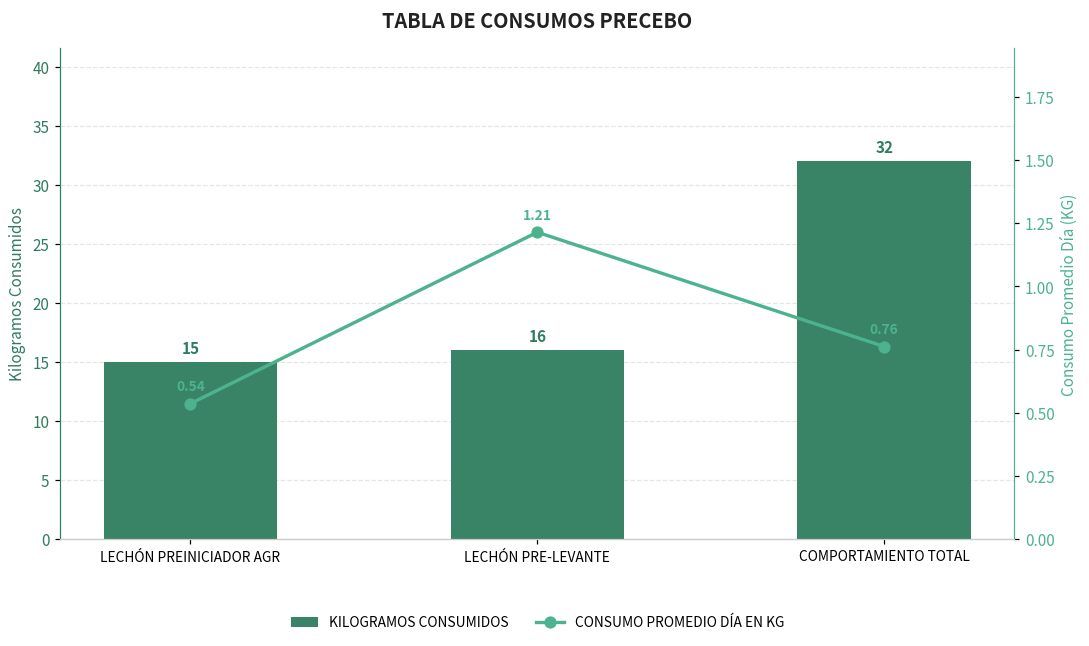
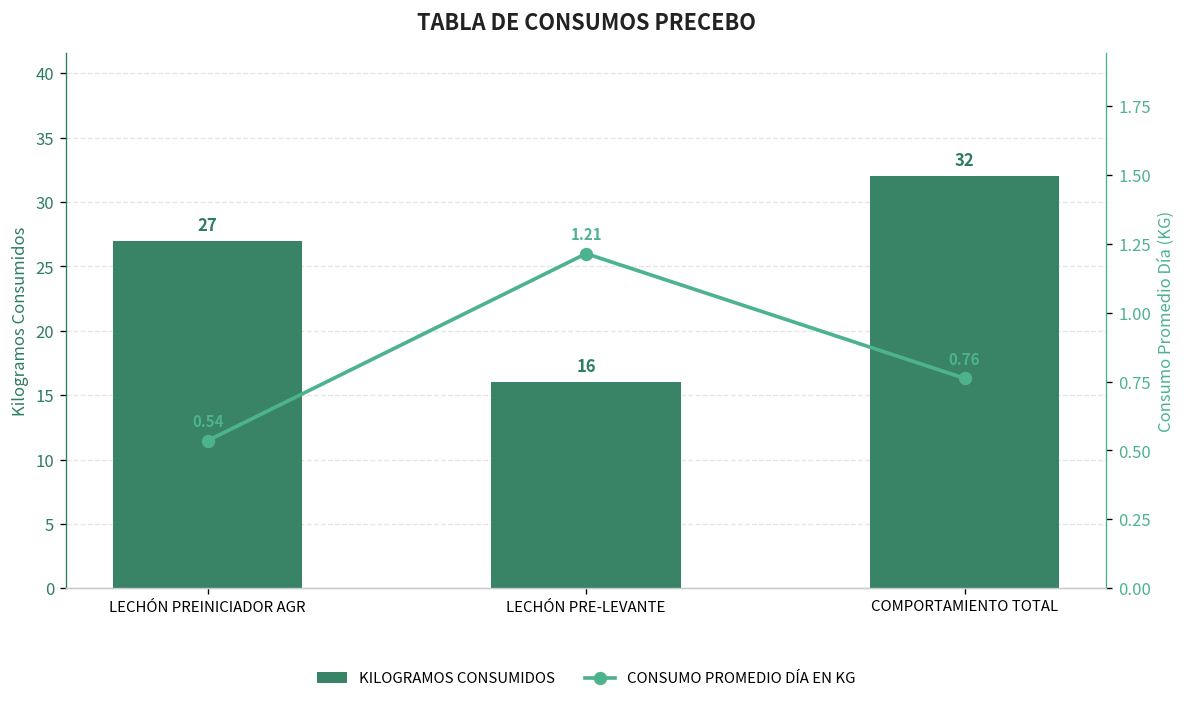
KILOGRAMOS CONSUMIDOS, LECHÓN PREINICIADOR AGR: 15 -> 27
